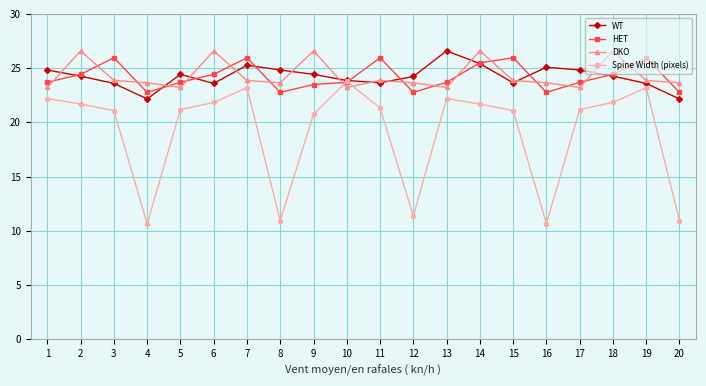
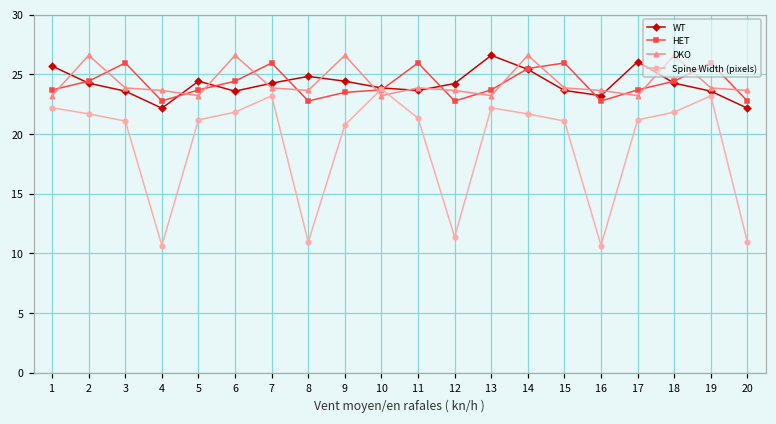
WT, 1: 24.8 -> 25.7
WT, 7: 25.3 -> 24.3
WT, 16: 25.1 -> 23.2
WT, 17: 24.8 -> 26.1
